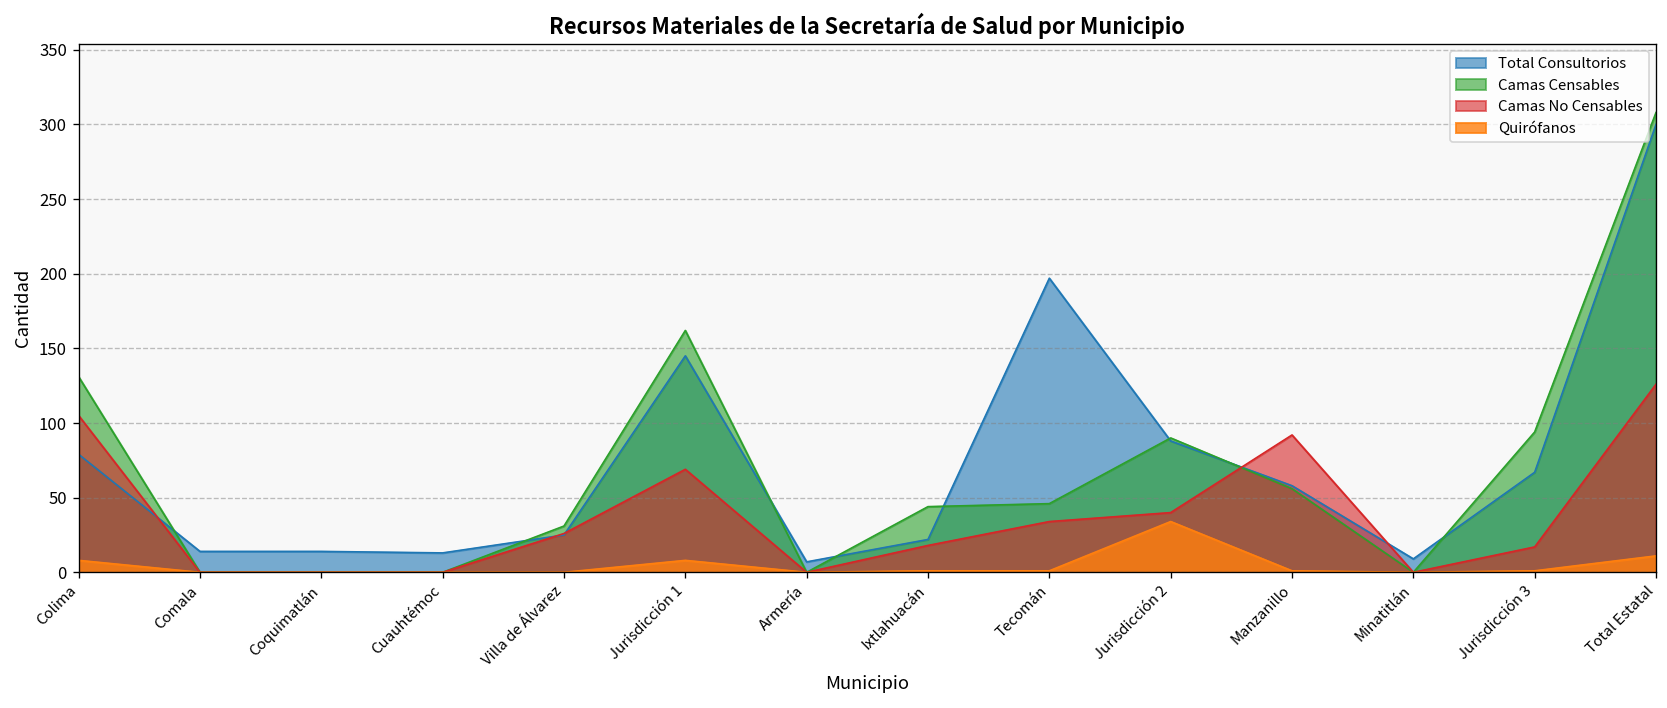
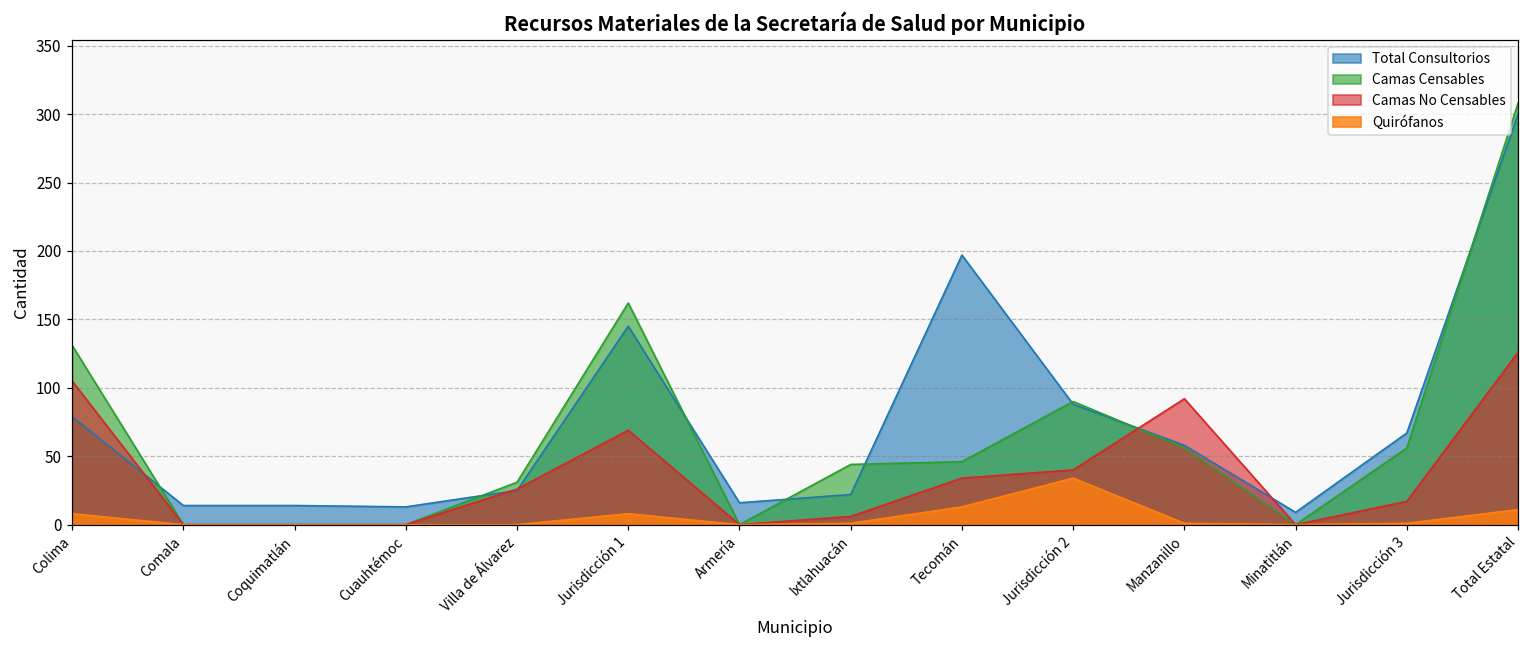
Total Consultorios, Armería: 7 -> 16
Camas No Censables, Ixtlahuacán: 18 -> 6
Quirófanos, Tecomán: 1 -> 13
Camas Censables, Jurisdicción 3: 94 -> 56
